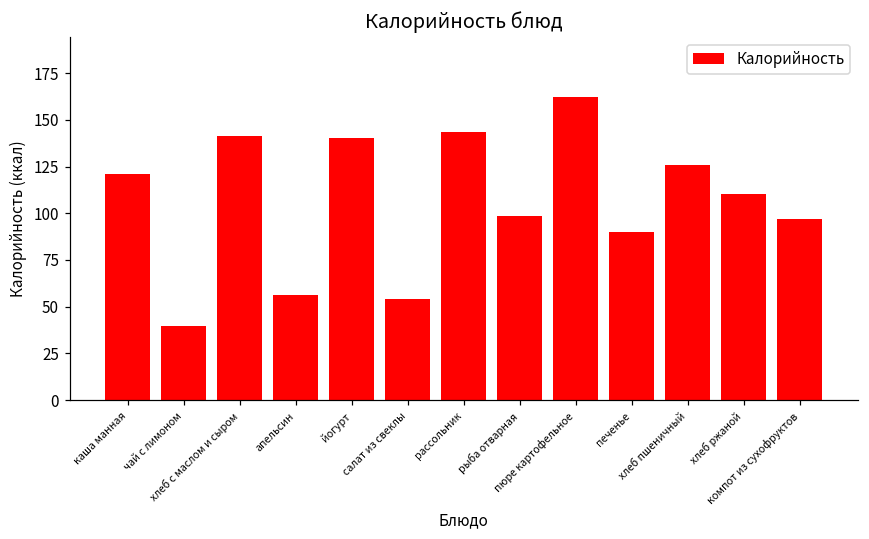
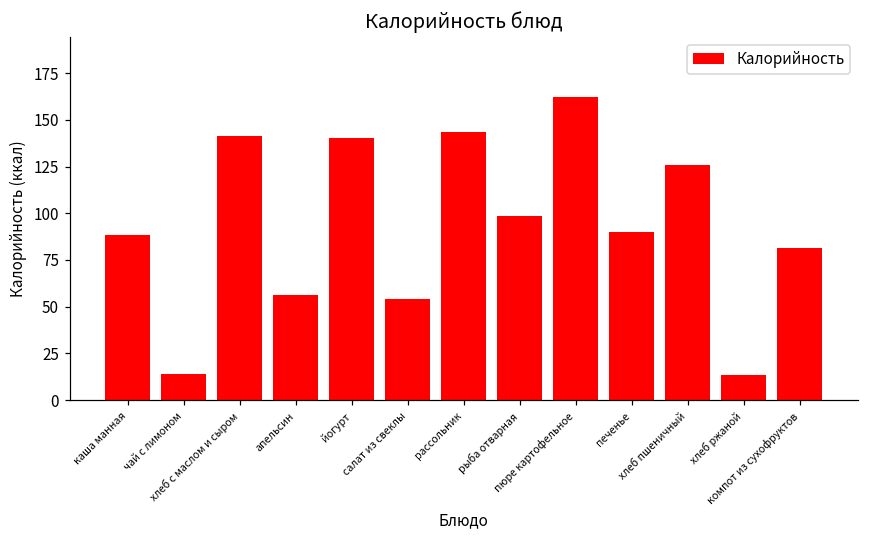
каша манная: 121 -> 89
чай с лимоном: 40 -> 14
хлеб ржаной: 111 -> 14
компот из сухофруктов: 97 -> 81
